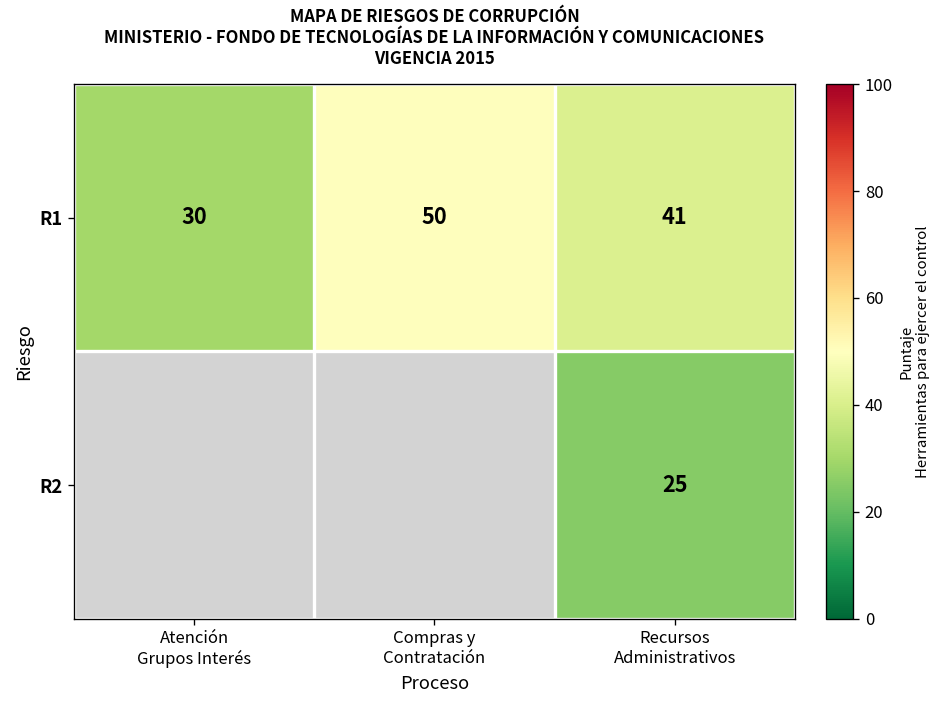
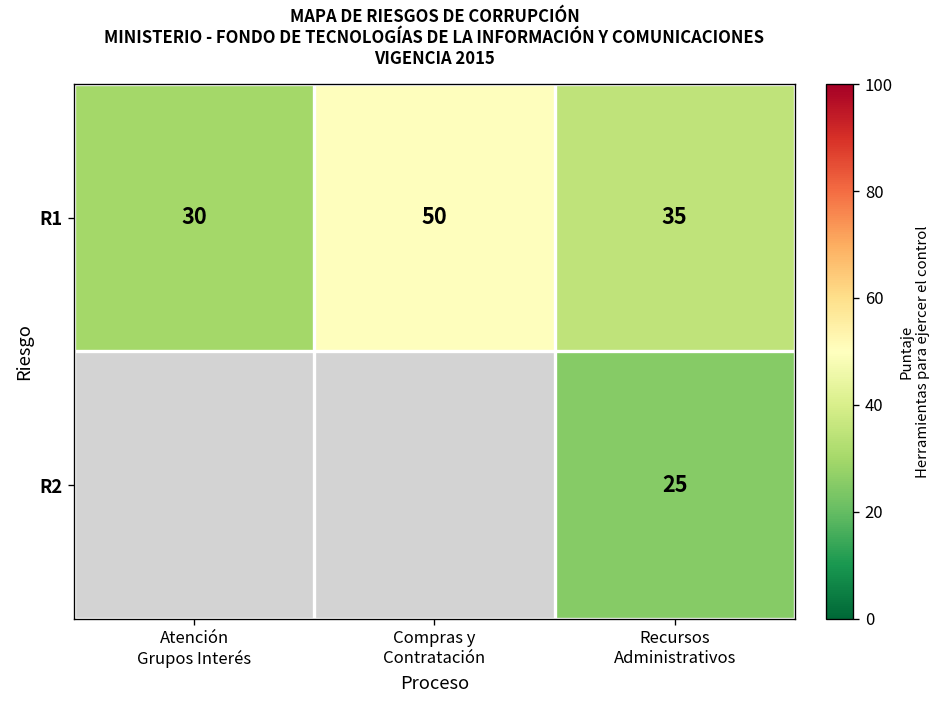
R1, Recursos Administrativos: 41 -> 35
